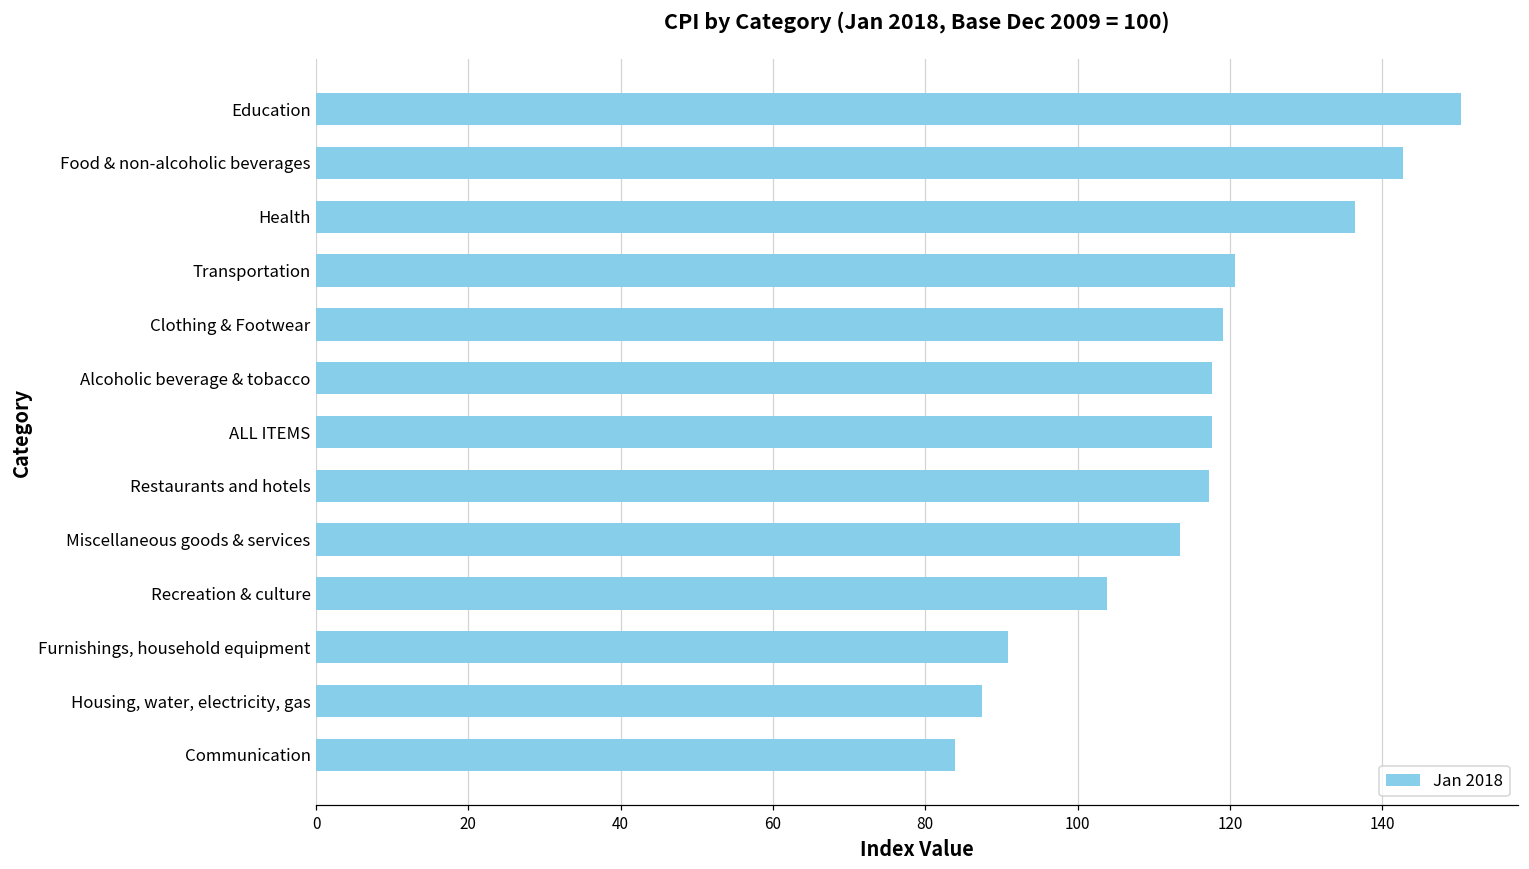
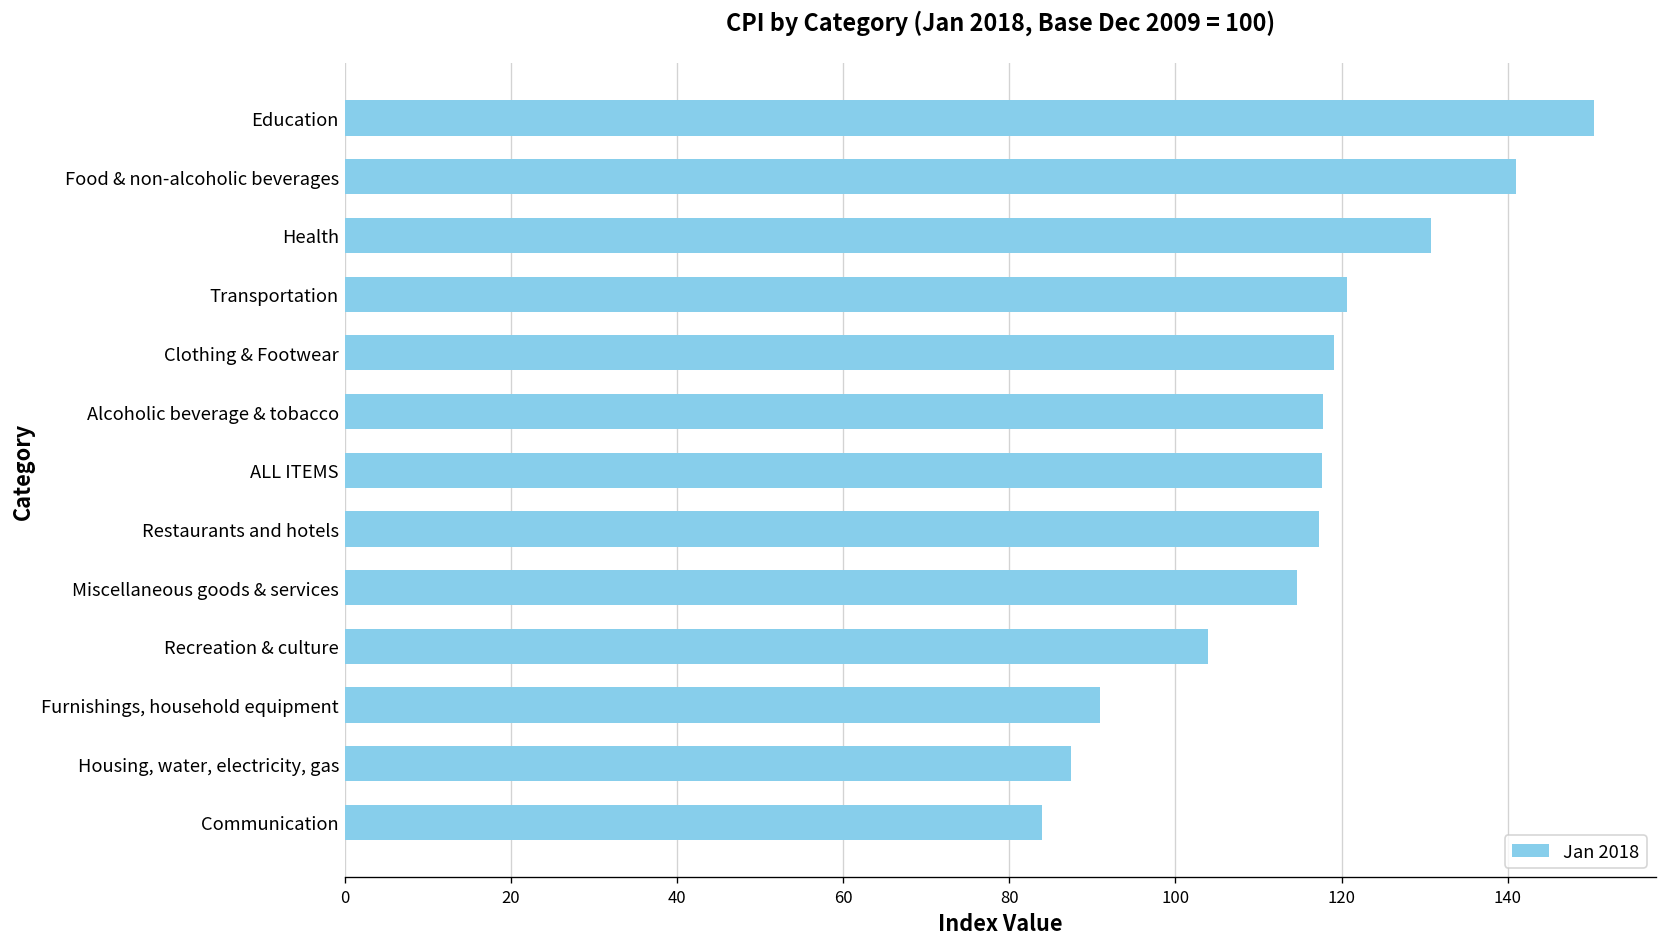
Food & non-alcoholic beverages: 143 -> 141
Health: 136 -> 131
Miscellaneous goods & services: 113 -> 115
